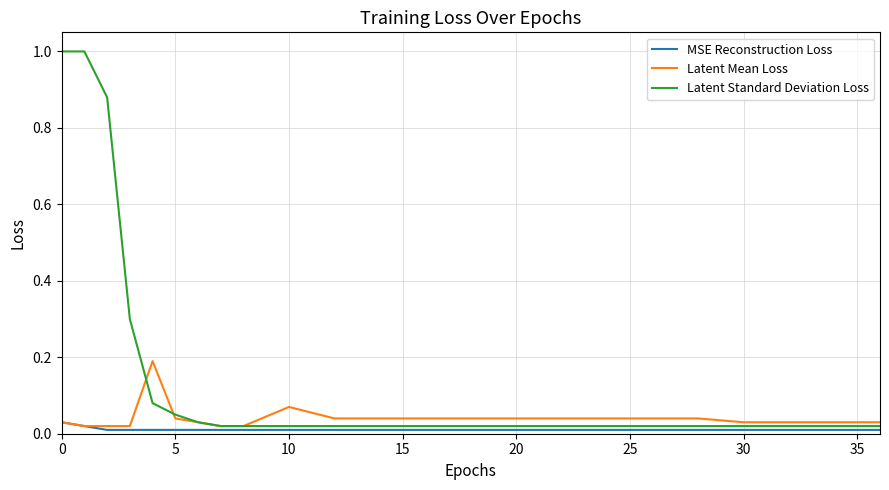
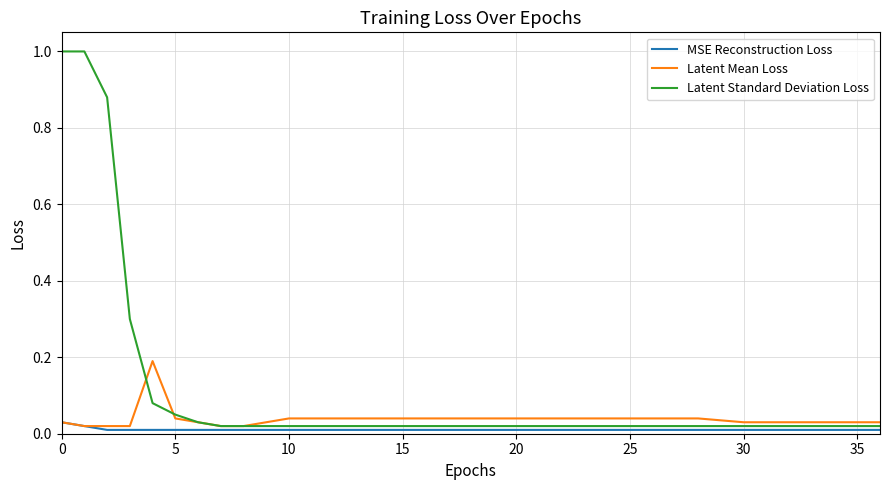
Latent Mean Loss, 10: 0.07 -> 0.04
